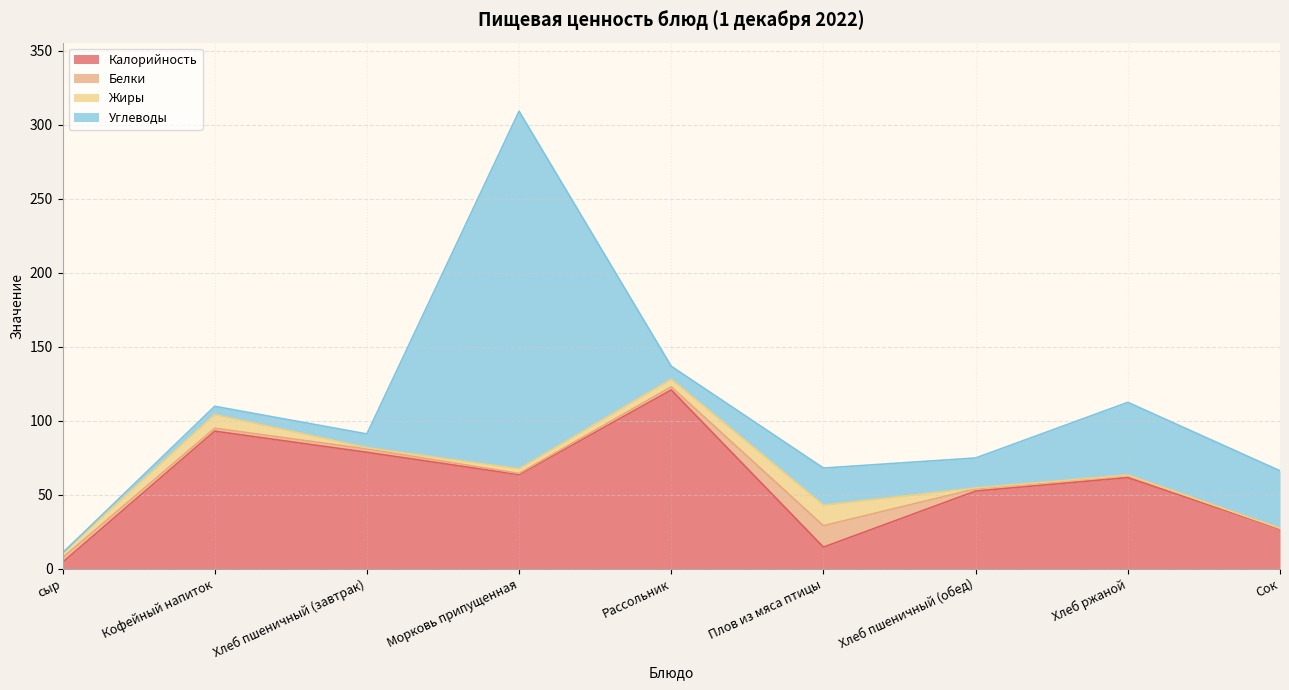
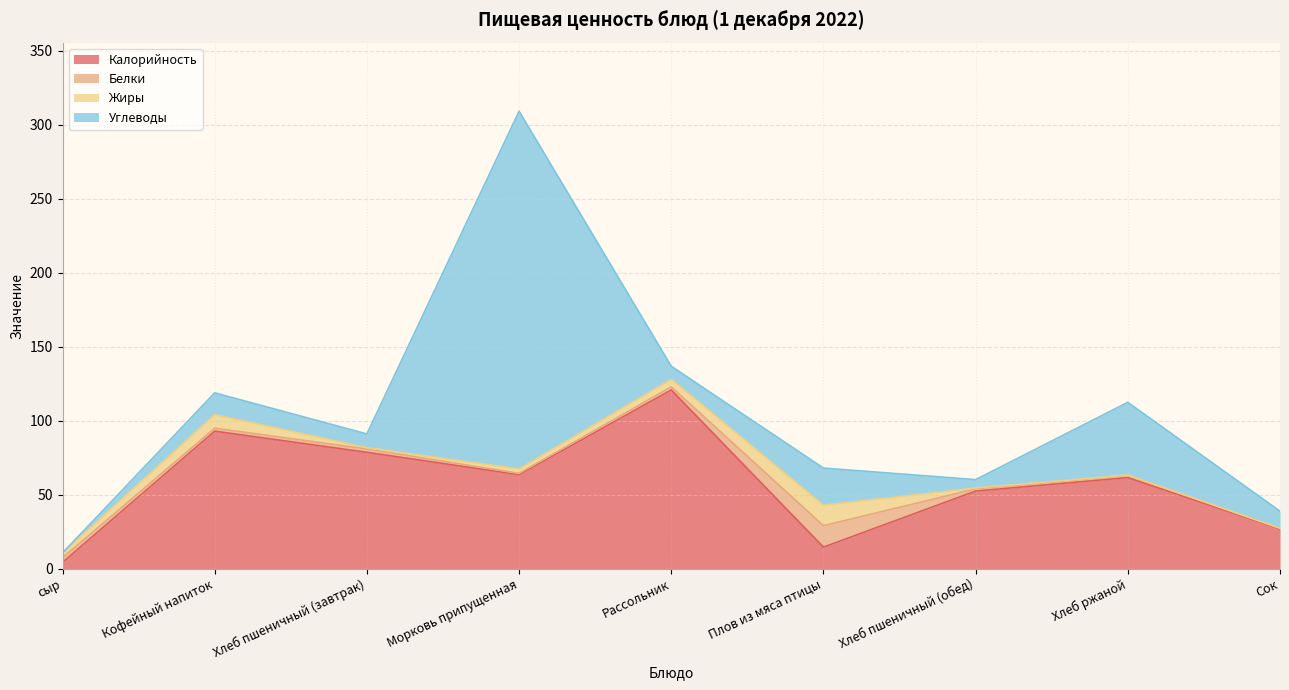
Углеводы, Кофейный напиток: 6 -> 15
Углеводы, Хлеб пшеничный (обед): 20 -> 6
Углеводы, Сок: 39 -> 12
